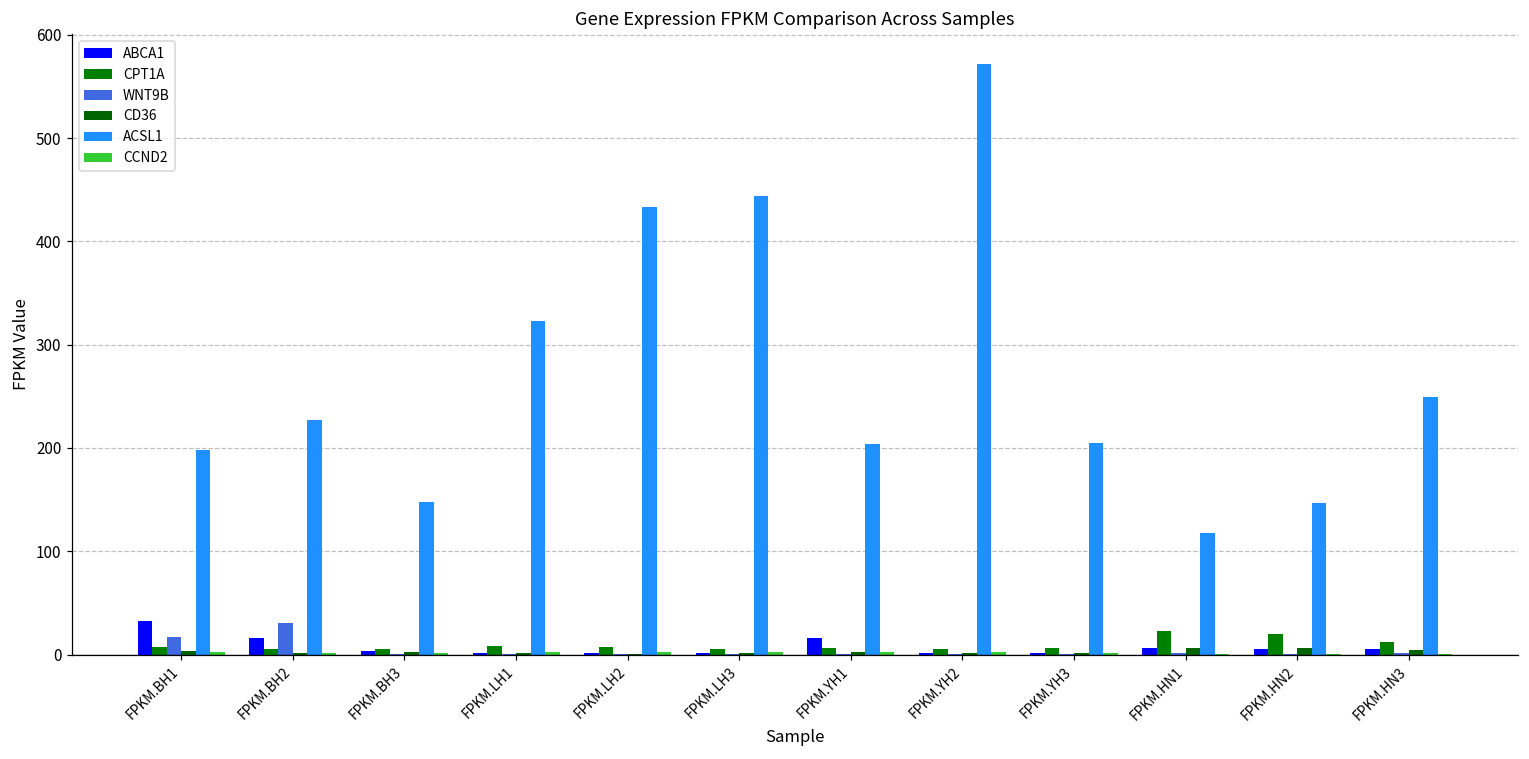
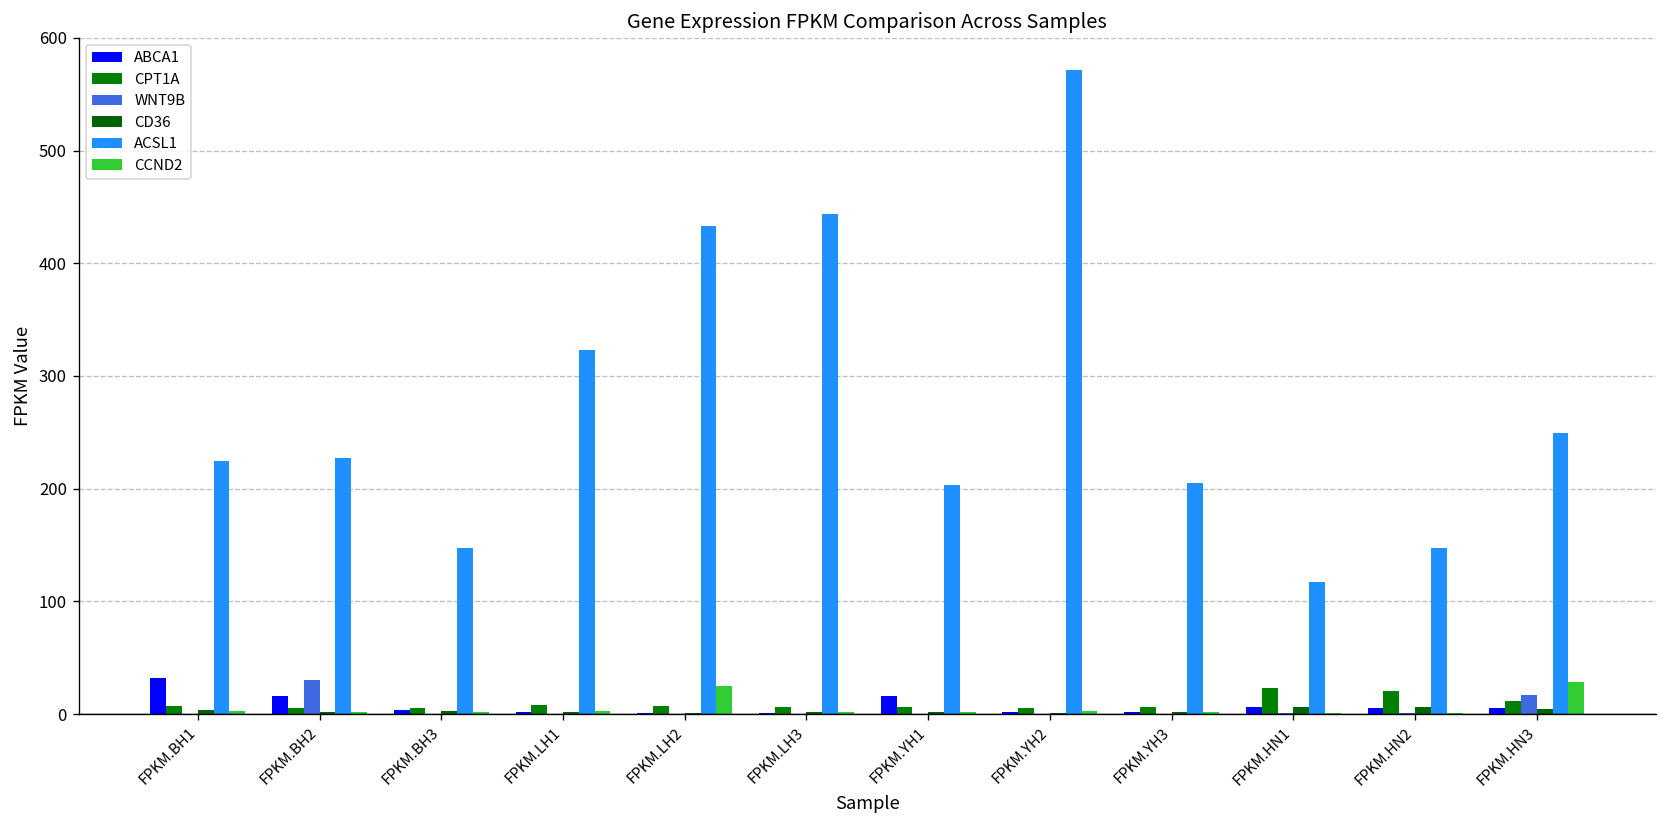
WNT9B, FPKM.BH1: 20 -> 0
ACSL1, FPKM.BH1: 200 -> 220
CCND2, FPKM.LH2: 0 -> 20
WNT9B, FPKM.HN3: 0 -> 20
CCND2, FPKM.HN3: 0 -> 30
